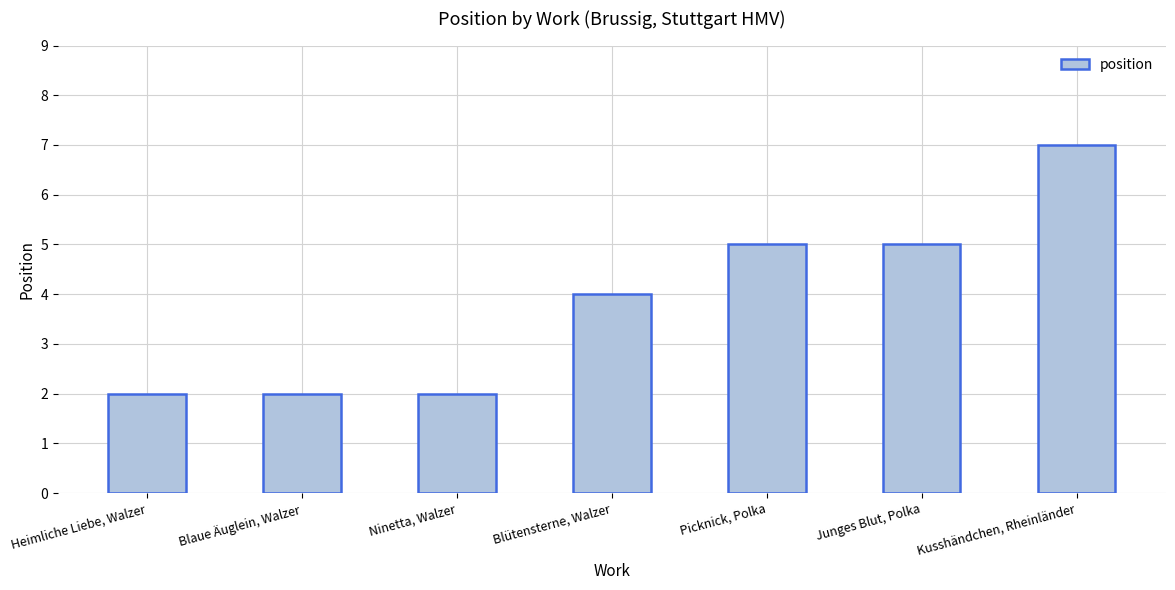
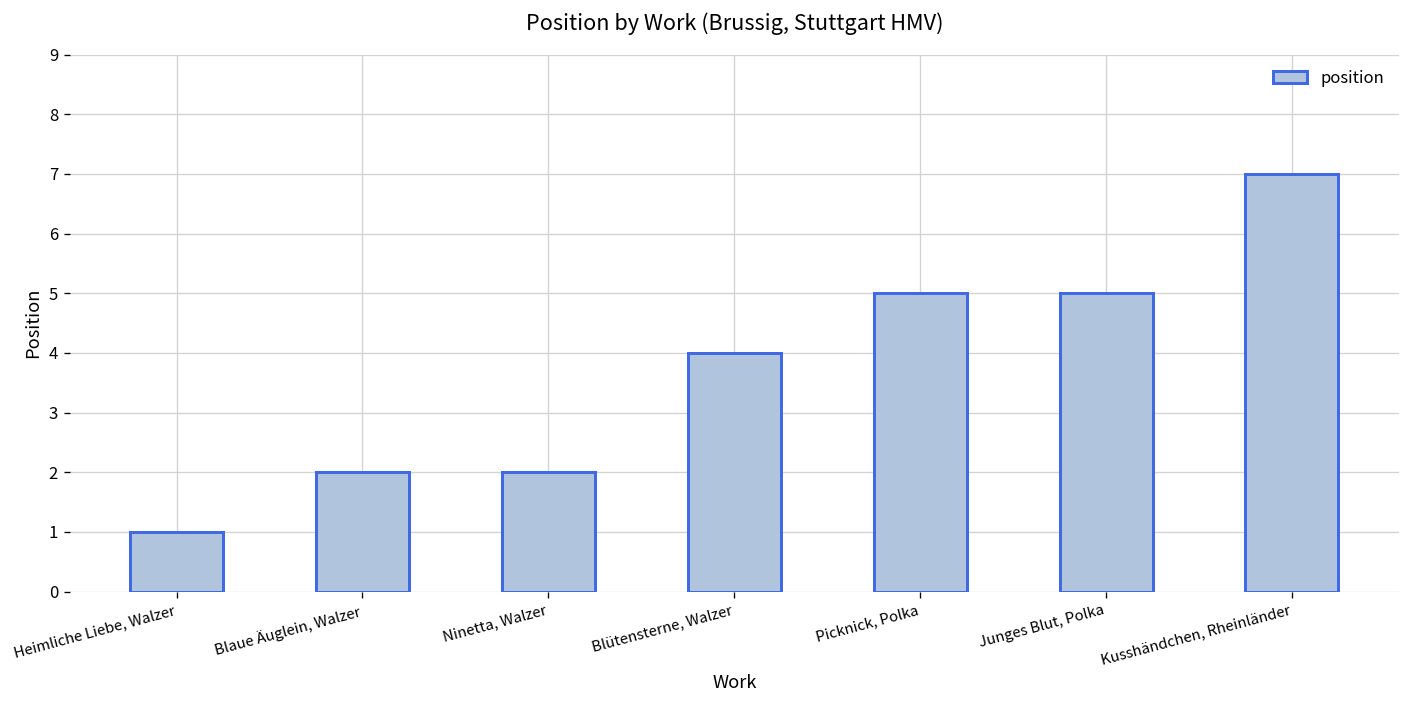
Heimliche Liebe, Walzer: 2 -> 1
